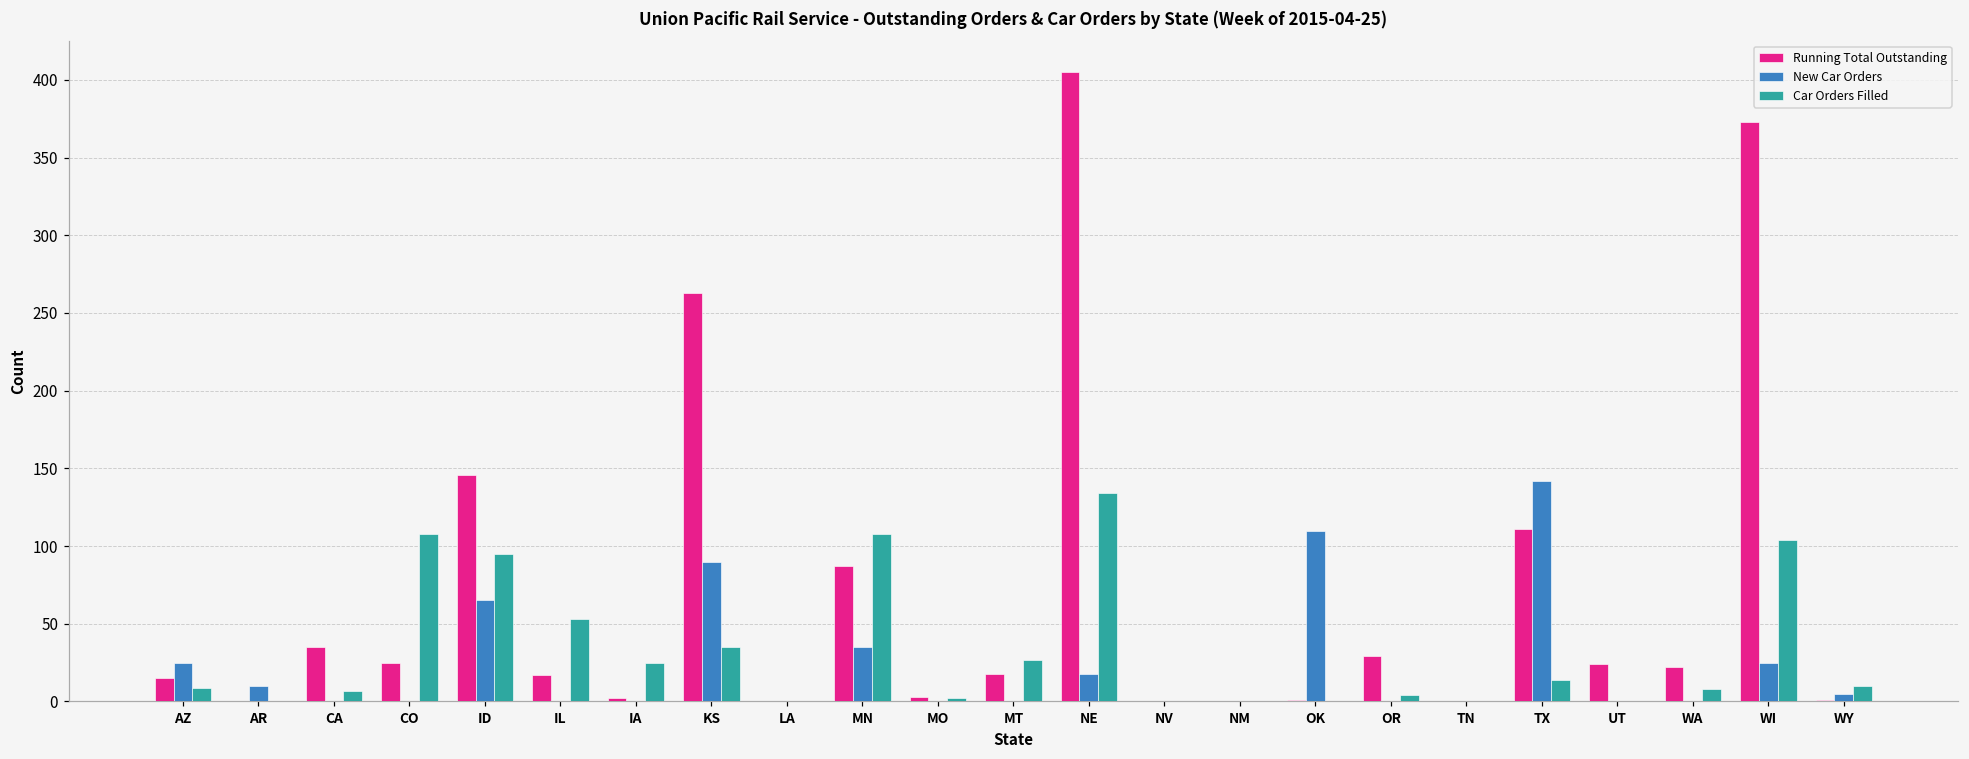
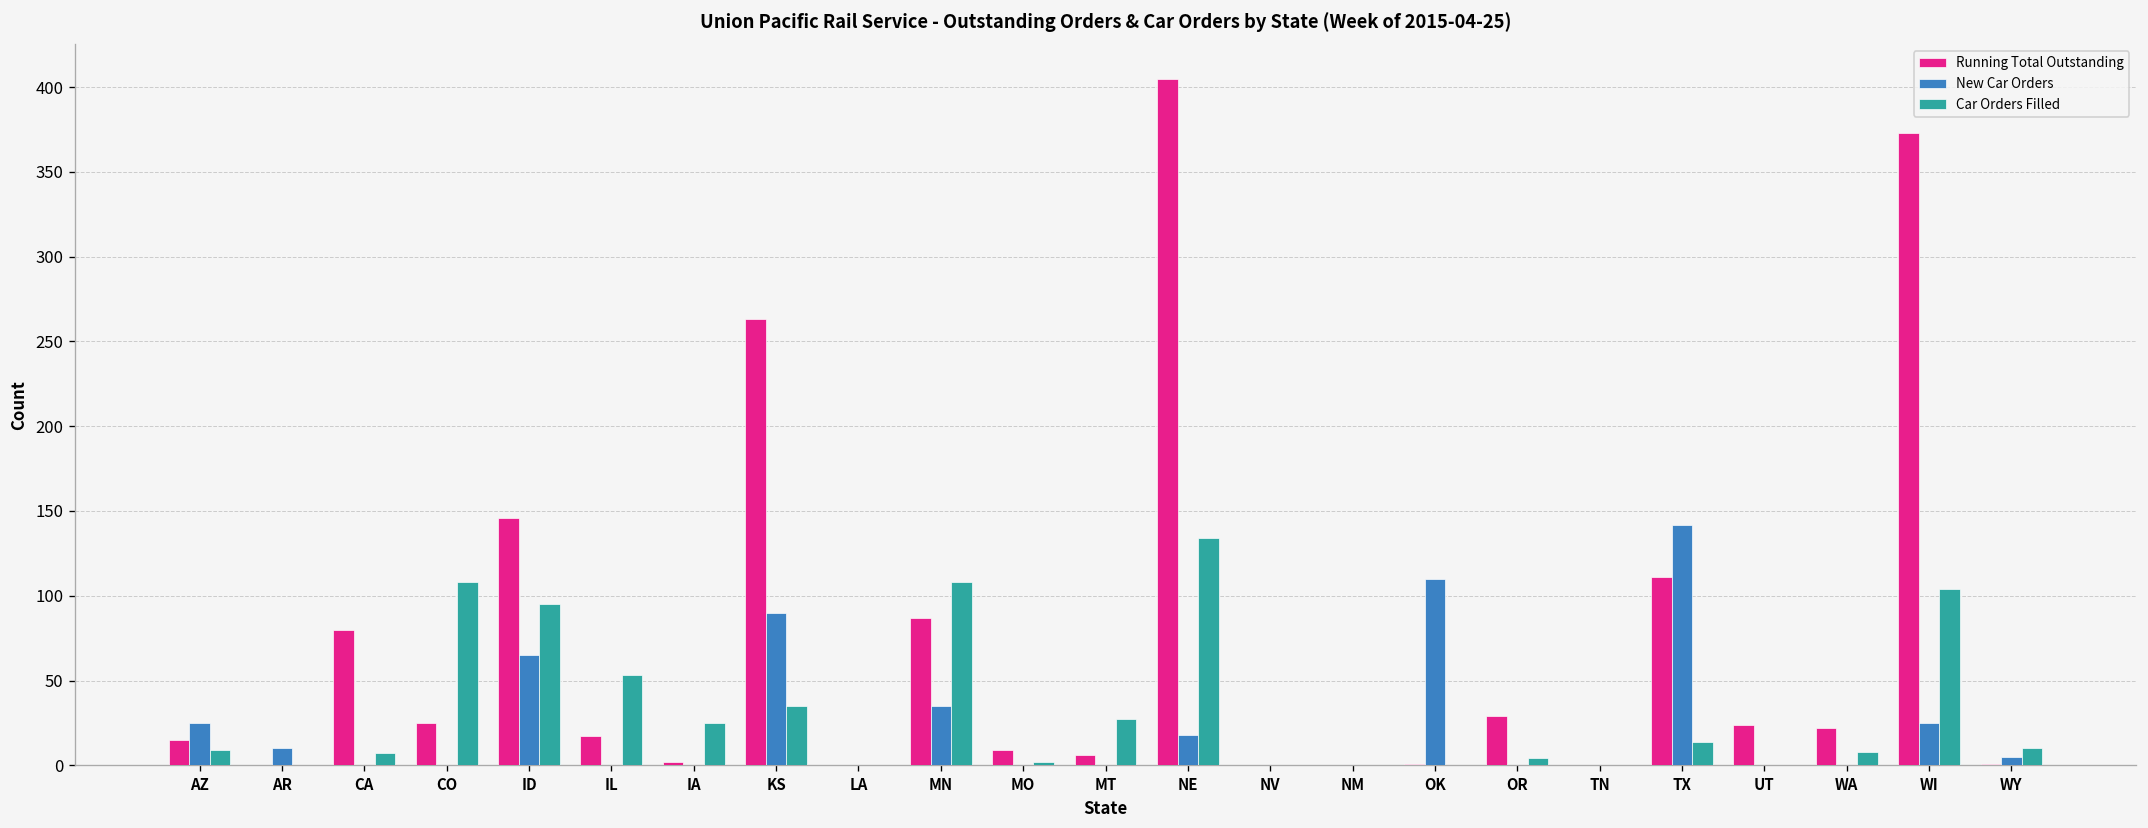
Running Total Outstanding, CA: 35 -> 80
Running Total Outstanding, MO: 3 -> 9
Running Total Outstanding, MT: 18 -> 6
